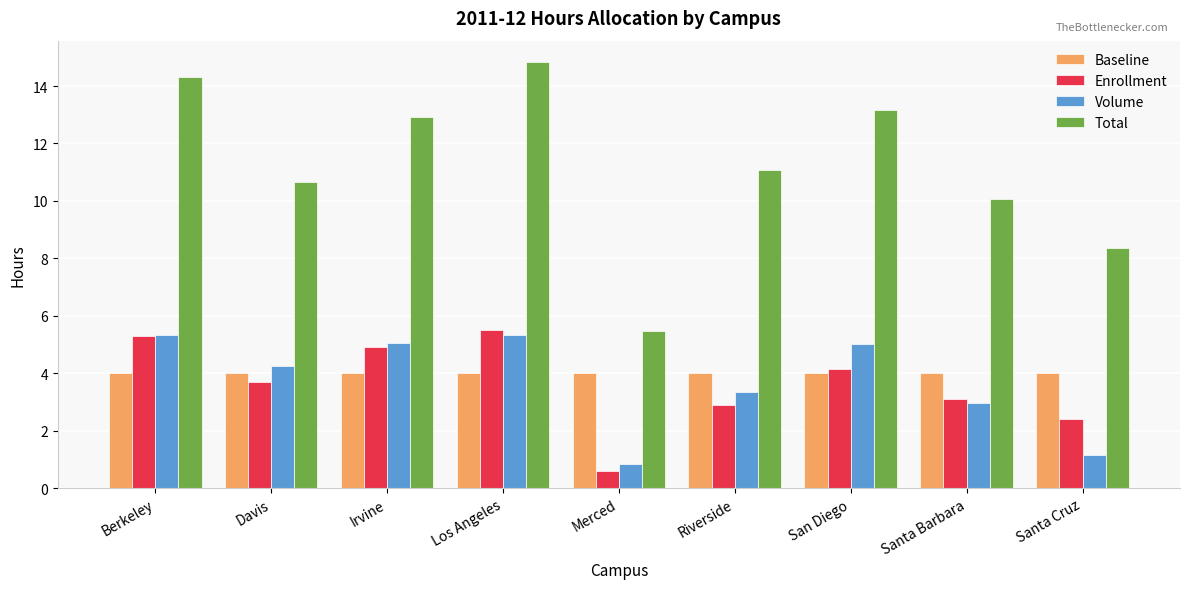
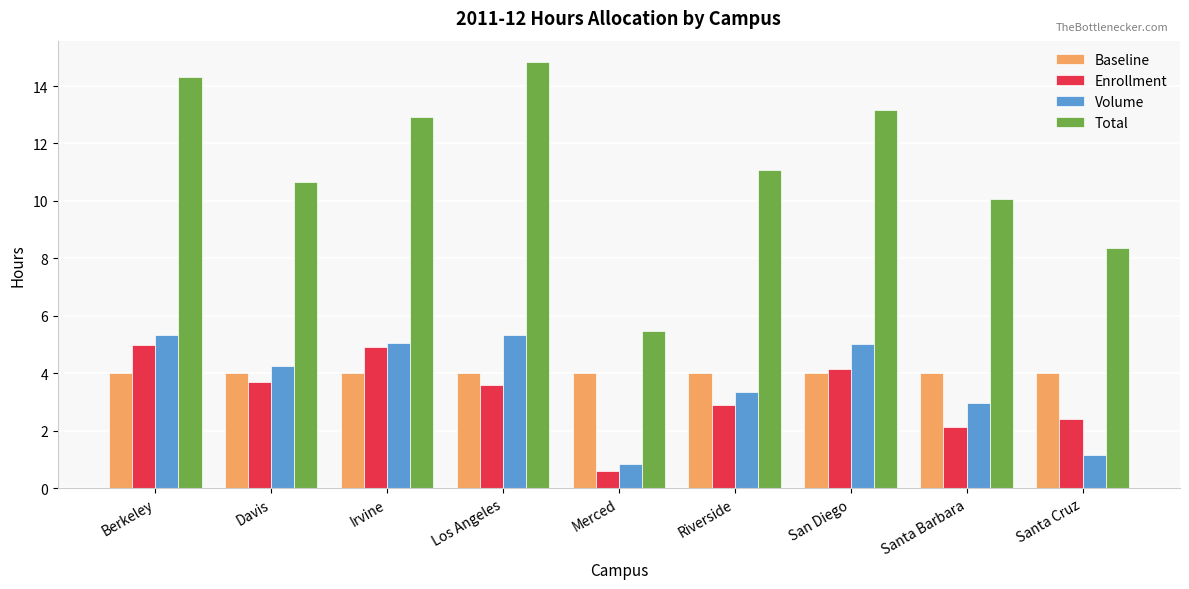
Enrollment, Berkeley: 5.3 -> 5.0
Enrollment, Los Angeles: 5.5 -> 3.6
Enrollment, Santa Barbara: 3.1 -> 2.1
